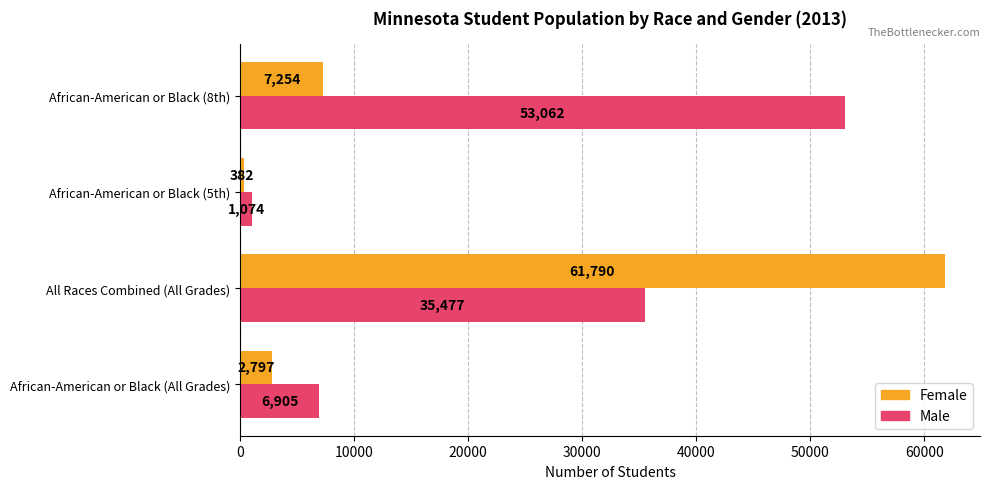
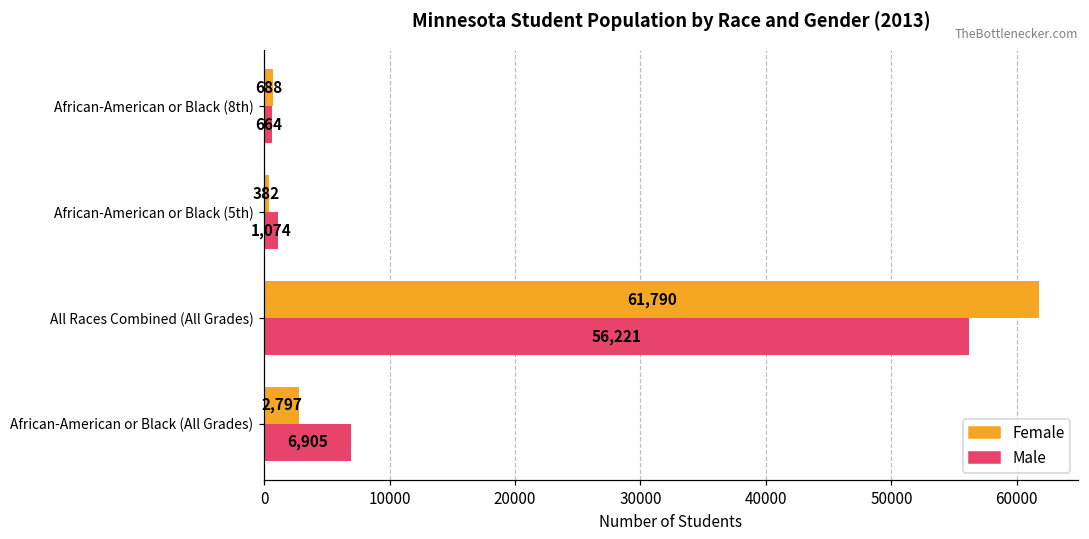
Female, African-American or Black (8th): 7,254 -> 688
Male, African-American or Black (8th): 53,062 -> 664
Male, All Races Combined (All Grades): 35,477 -> 56,221
